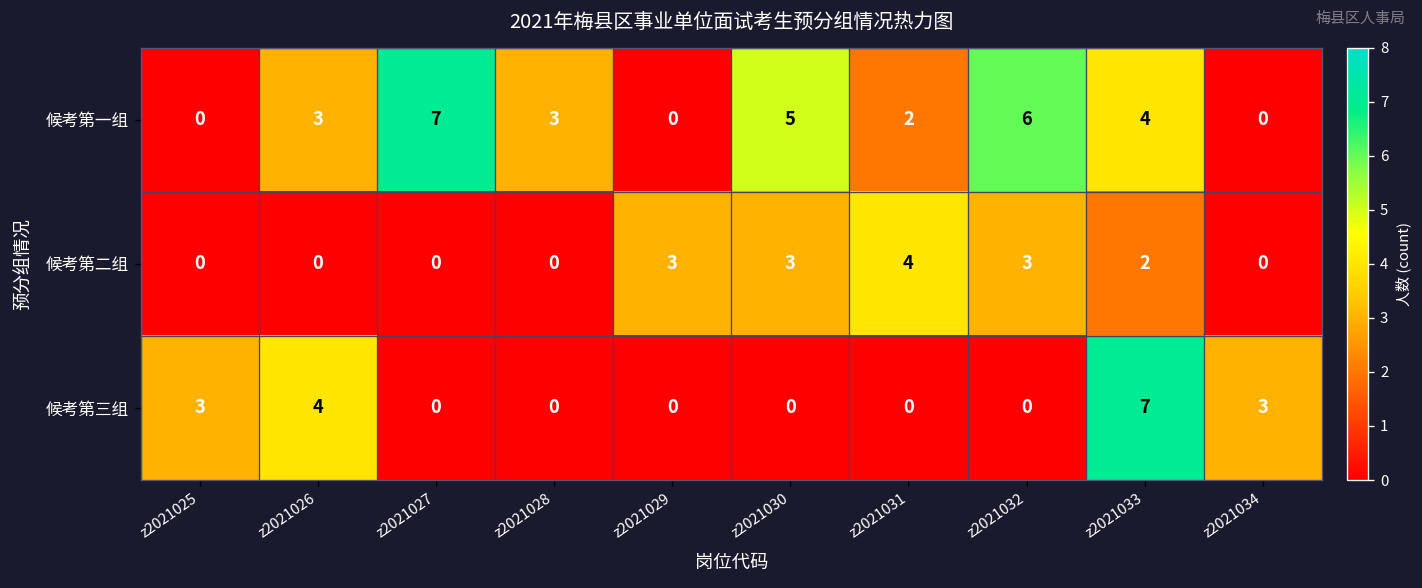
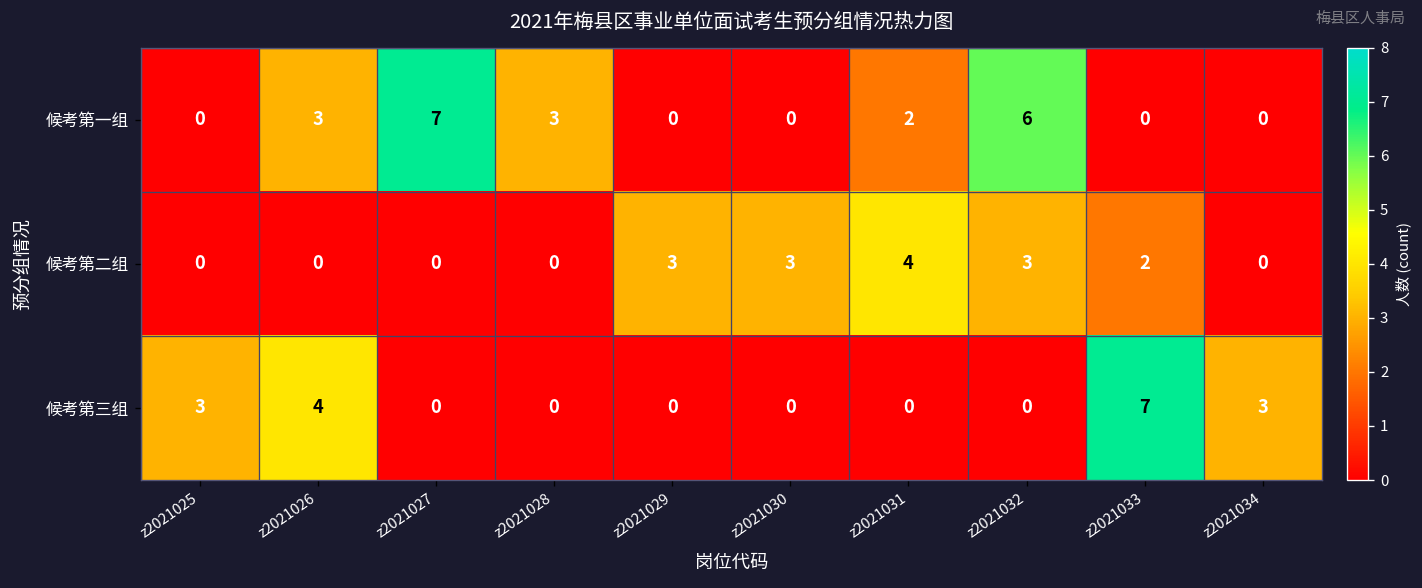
候考第一组, z2021030: 5 -> 0
候考第一组, z2021033: 4 -> 0
